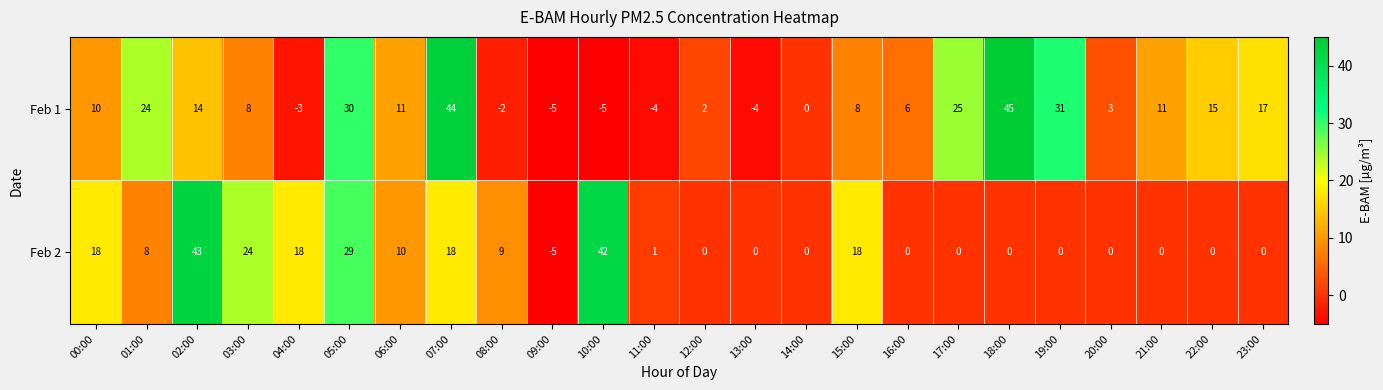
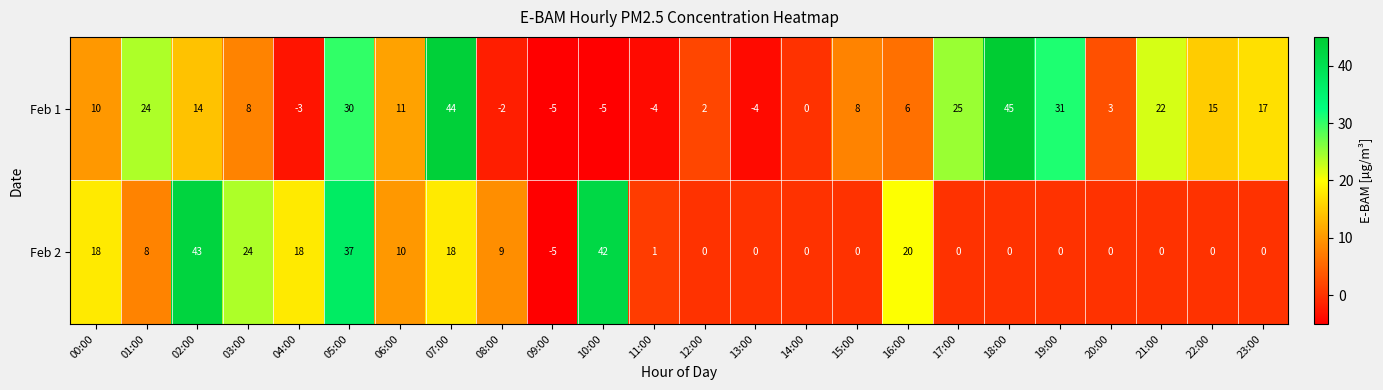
Feb 1, 21:00: 11 -> 22
Feb 2, 05:00: 29 -> 37
Feb 2, 15:00: 18 -> 0
Feb 2, 16:00: 0 -> 20
